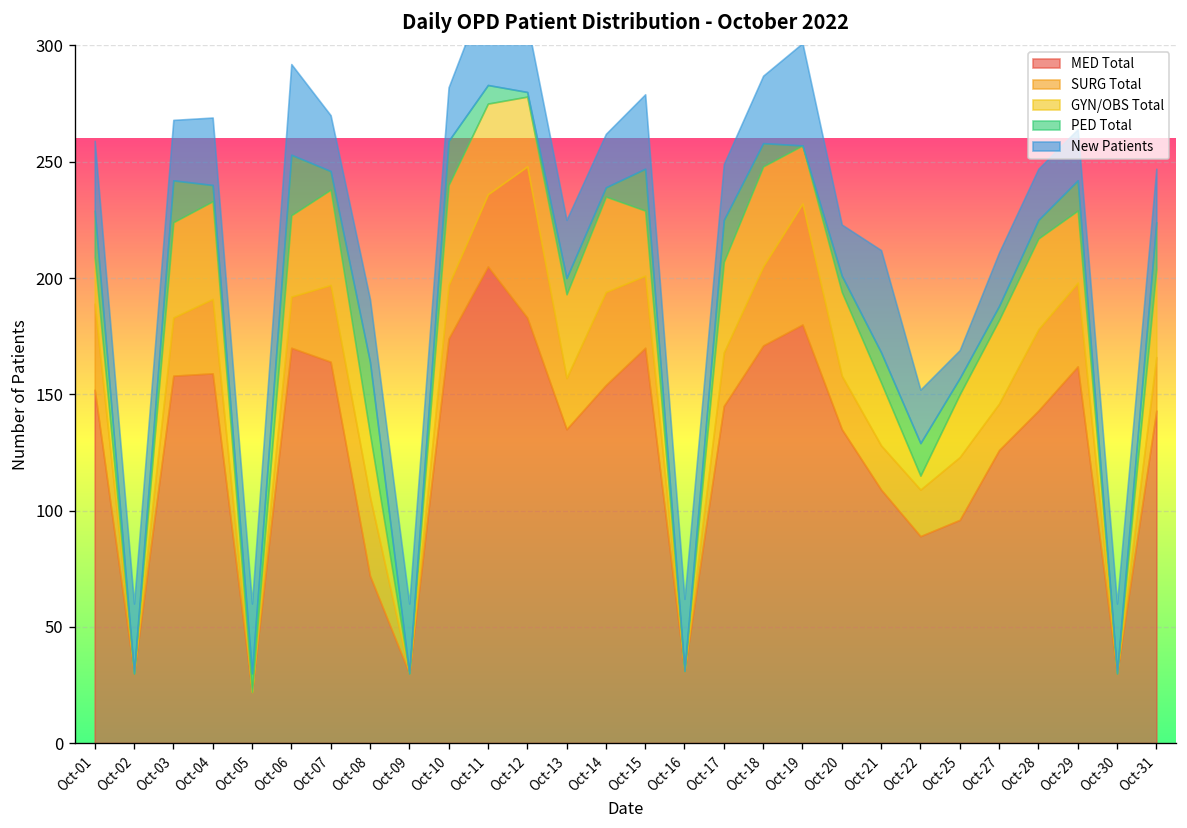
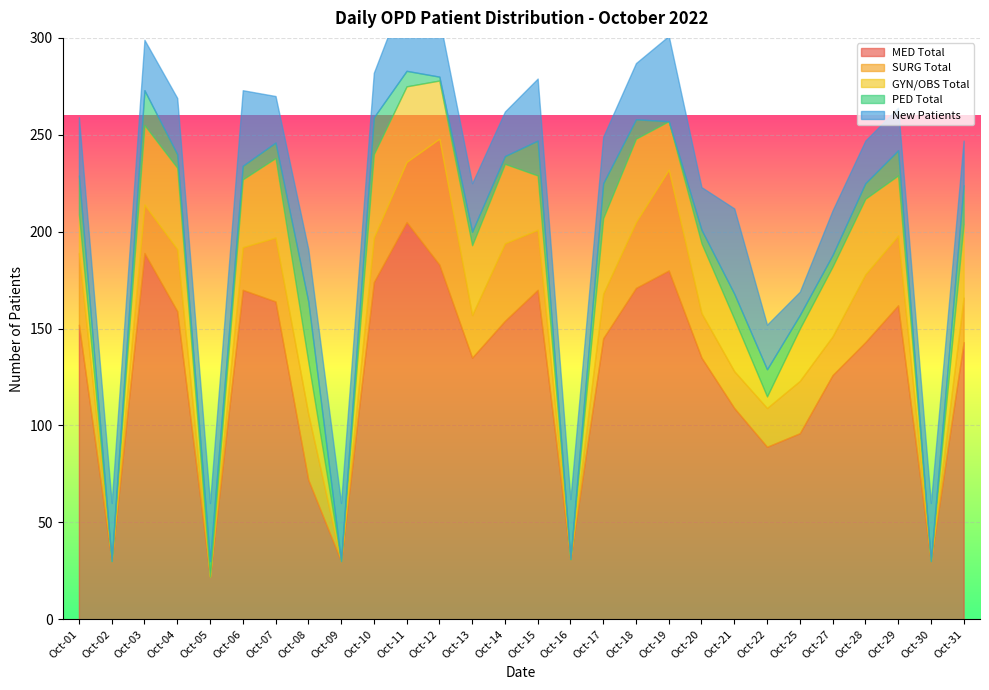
MED Total, Oct-03: 158 -> 189
PED Total, Oct-06: 26 -> 7
